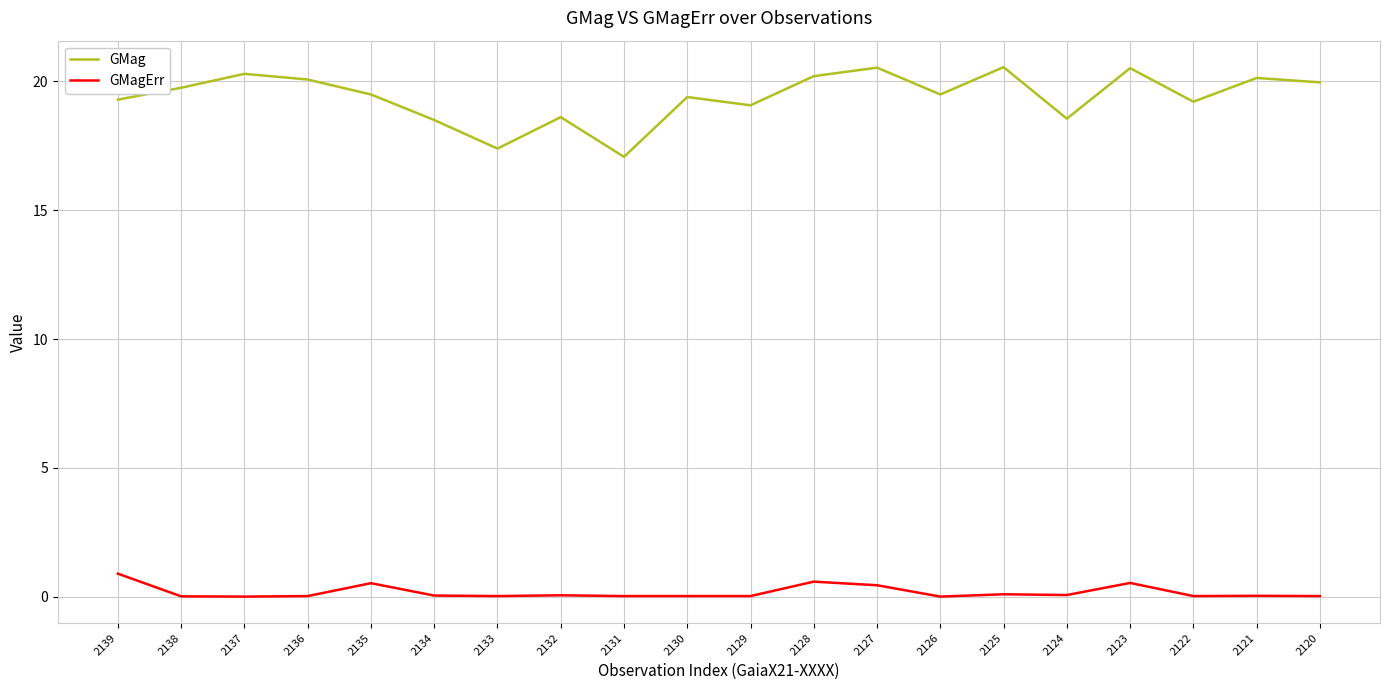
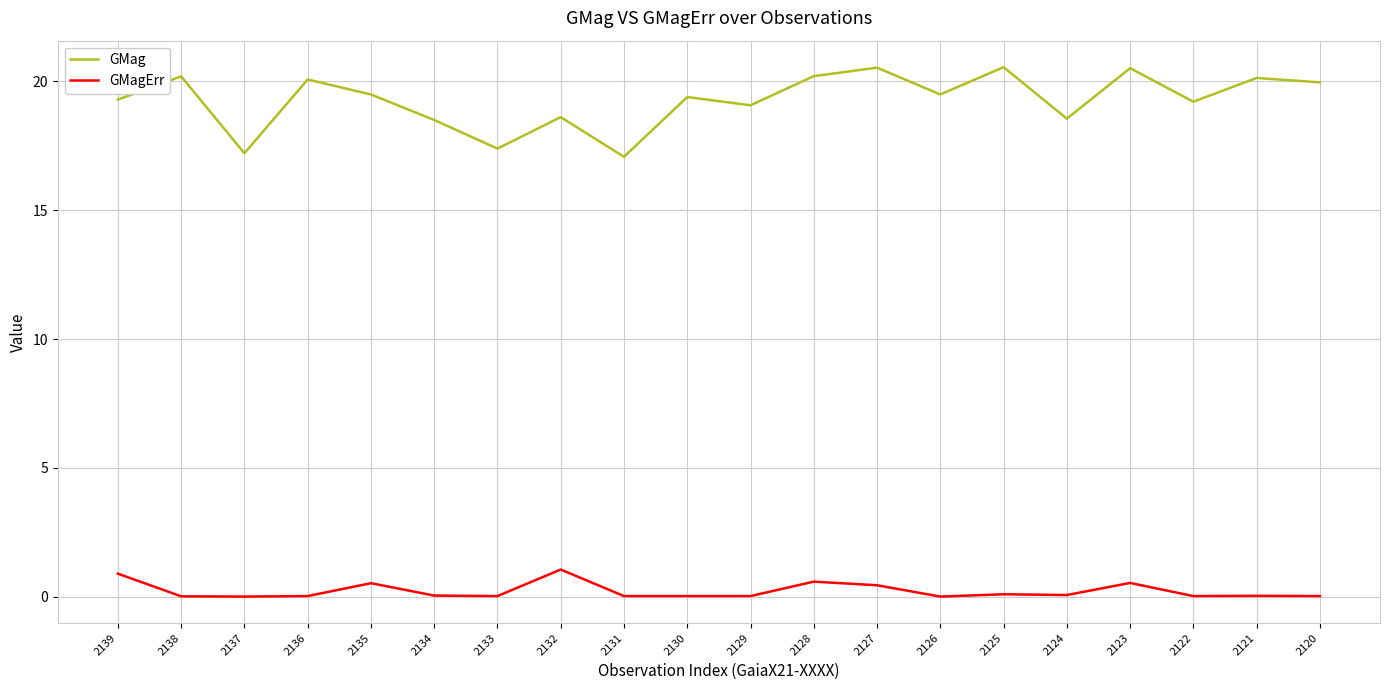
GMag, 2138: 19.8 -> 20.2
GMag, 2137: 20.3 -> 17.2
GMagErr, 2132: 0.1 -> 1.1
